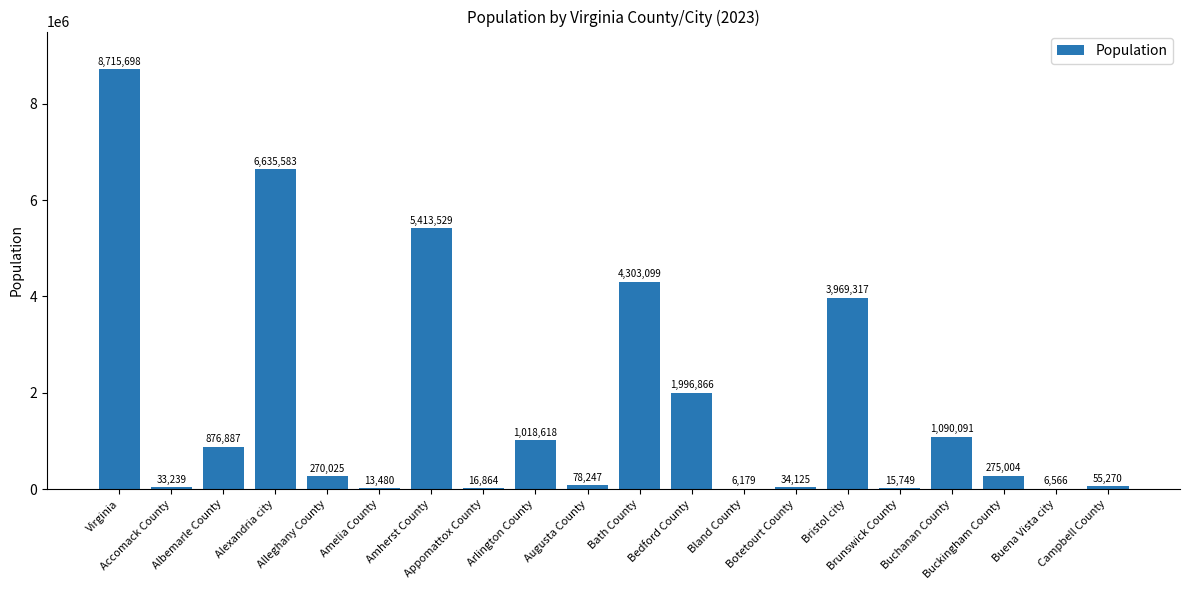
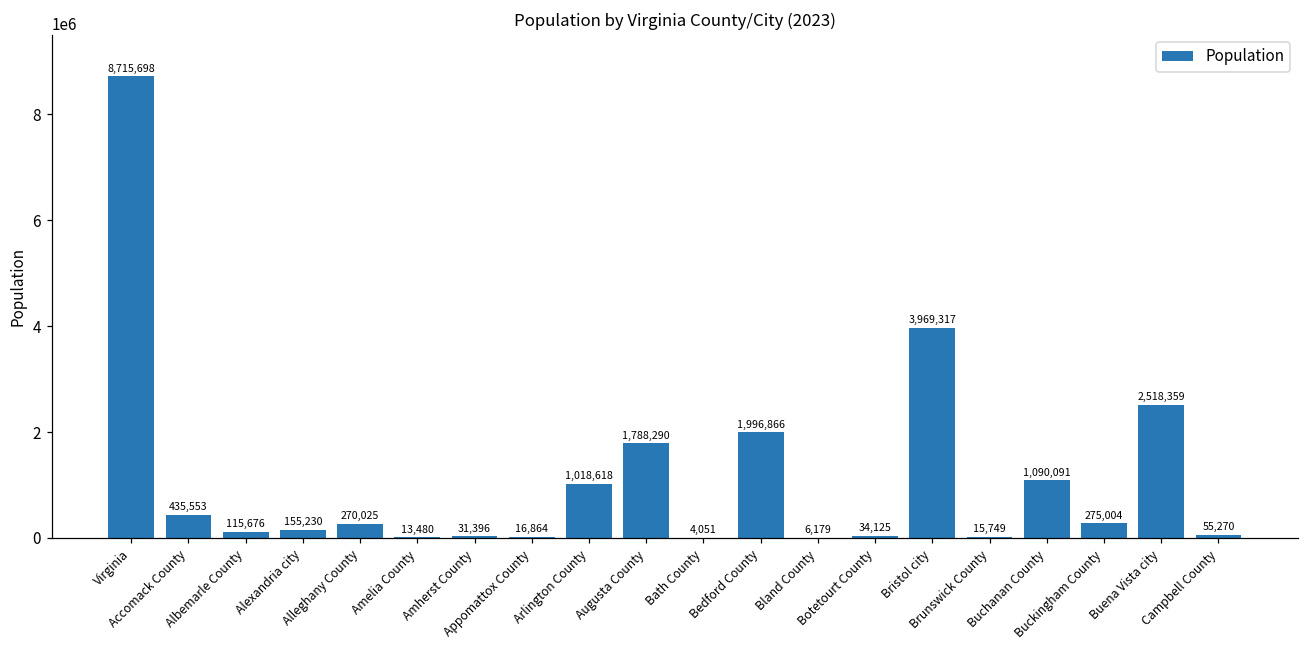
Accomack County: 33,239 -> 435,553
Albemarle County: 876,887 -> 115,676
Alexandria city: 6,635,583 -> 155,230
Amherst County: 5,413,529 -> 31,396
Augusta County: 78,247 -> 1,788,290
Bath County: 4,303,099 -> 4,051
Buena Vista city: 6,566 -> 2,518,359
